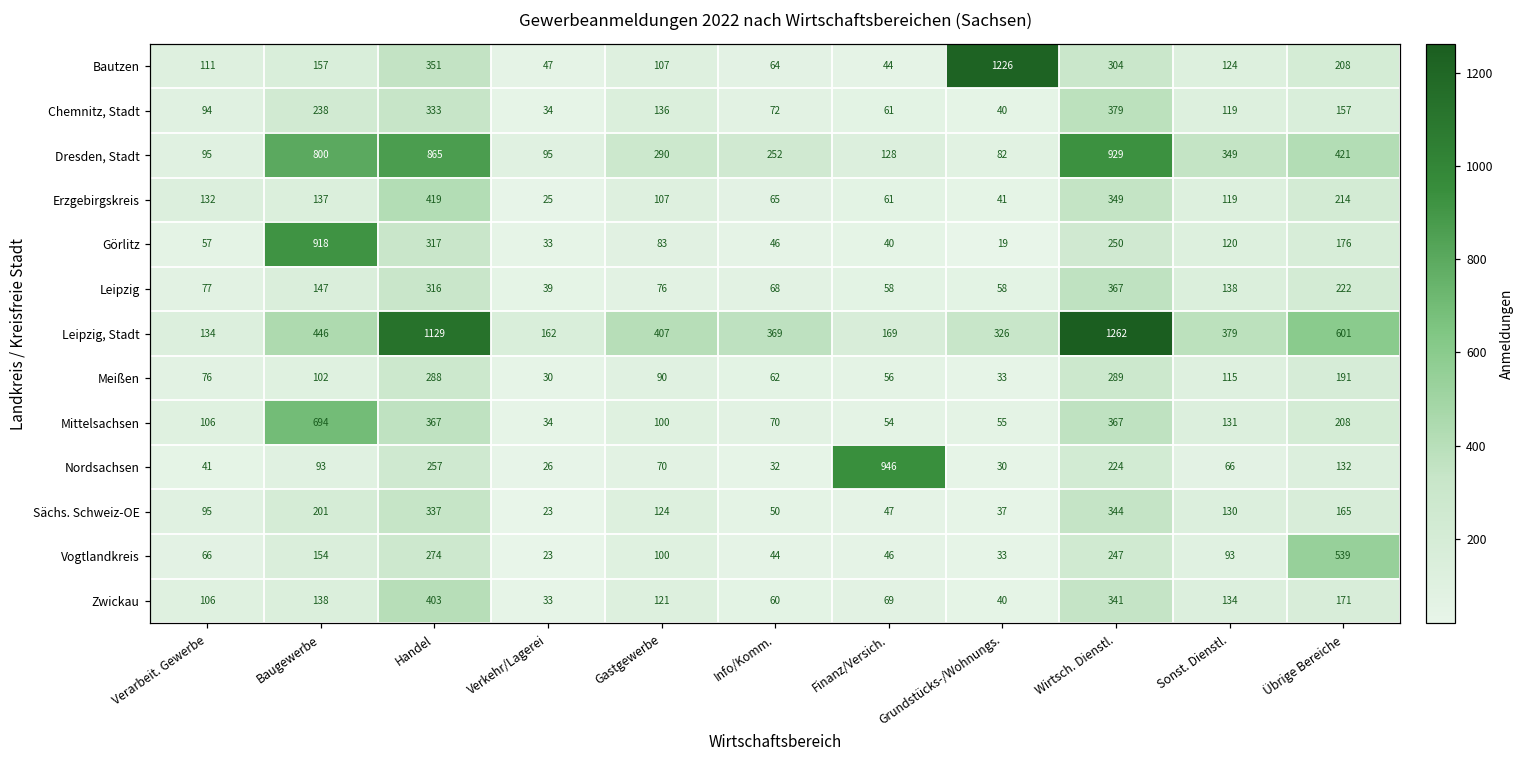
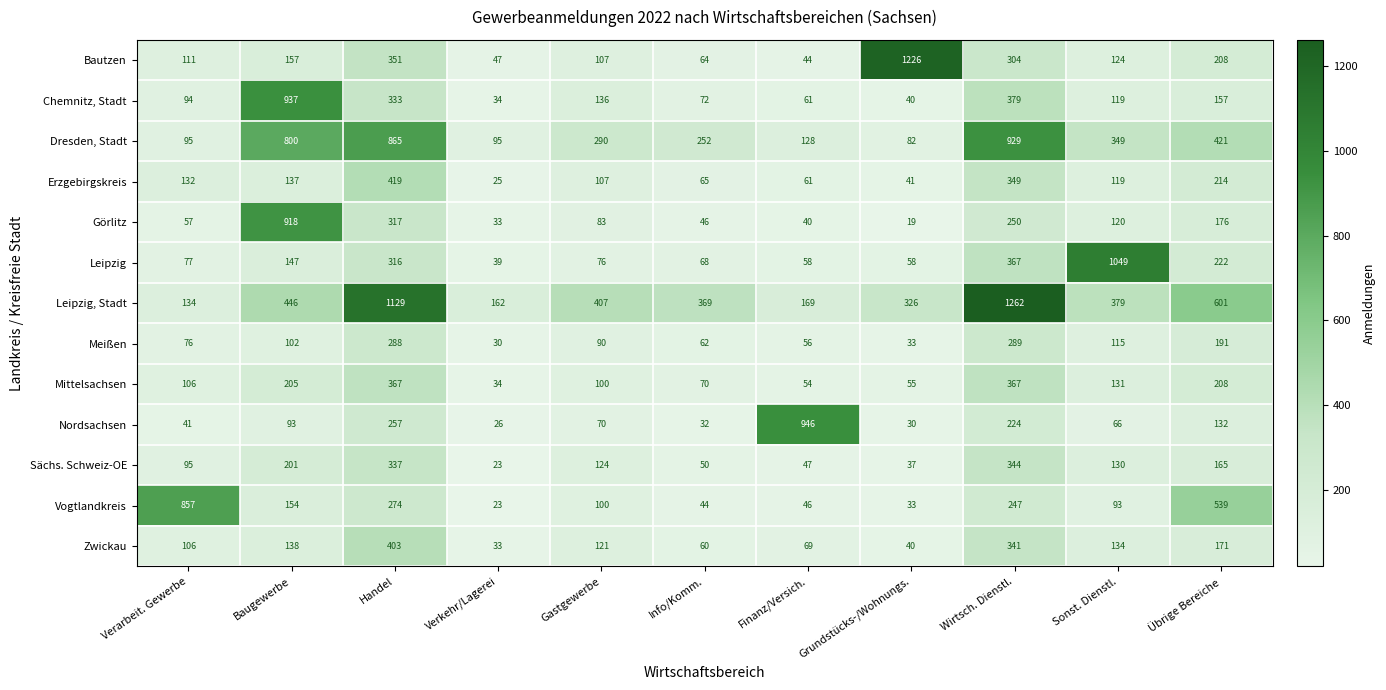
Chemnitz, Stadt, Baugewerbe: 238 -> 937
Leipzig, Sonst. Dienstl.: 138 -> 1049
Mittelsachsen, Baugewerbe: 694 -> 205
Vogtlandkreis, Verarbeit. Gewerbe: 66 -> 857
